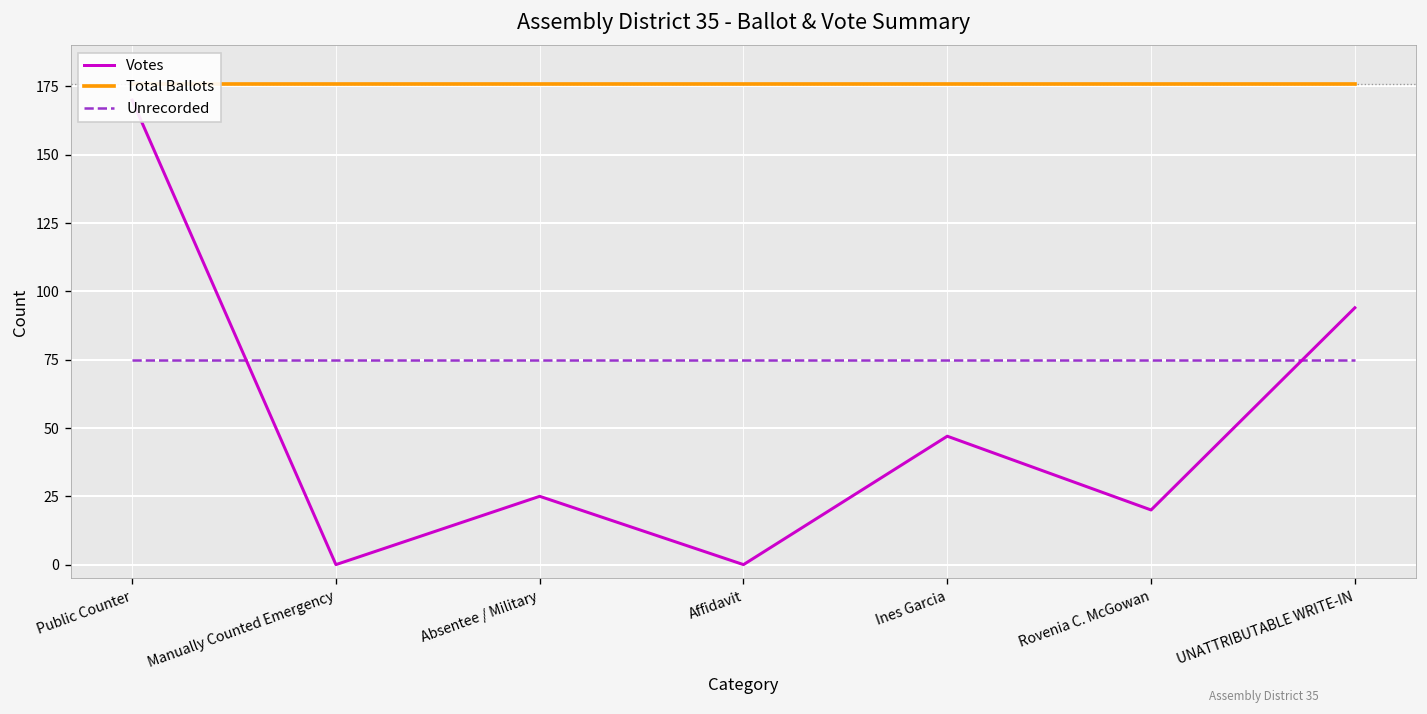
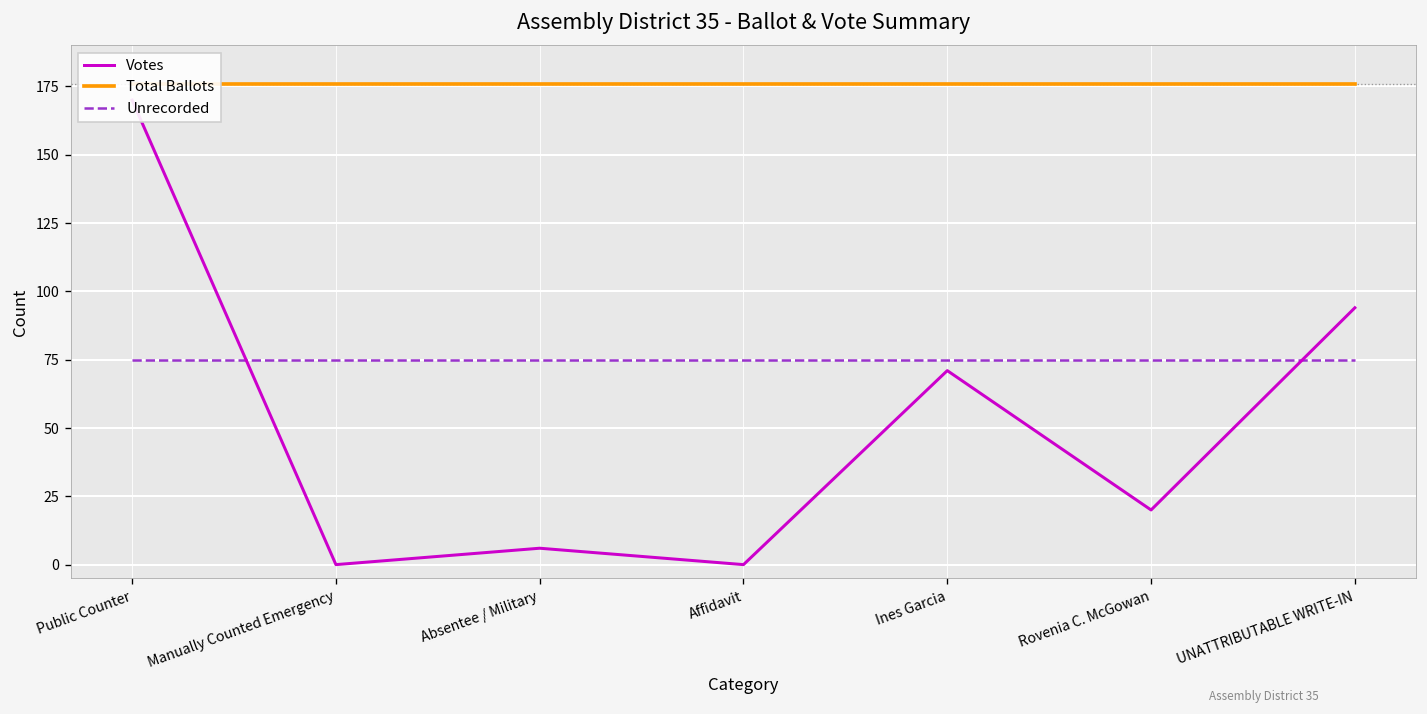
Votes, Absentee / Military: 25 -> 6
Votes, Ines Garcia: 47 -> 71
